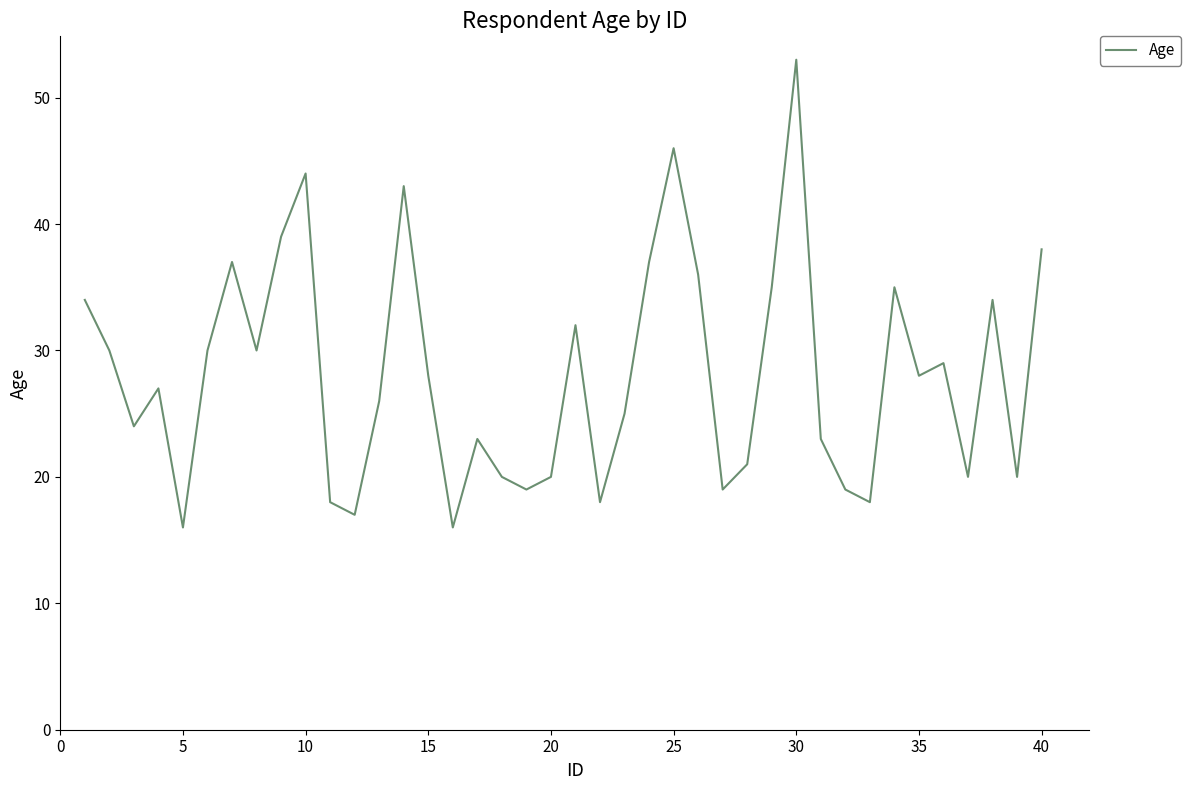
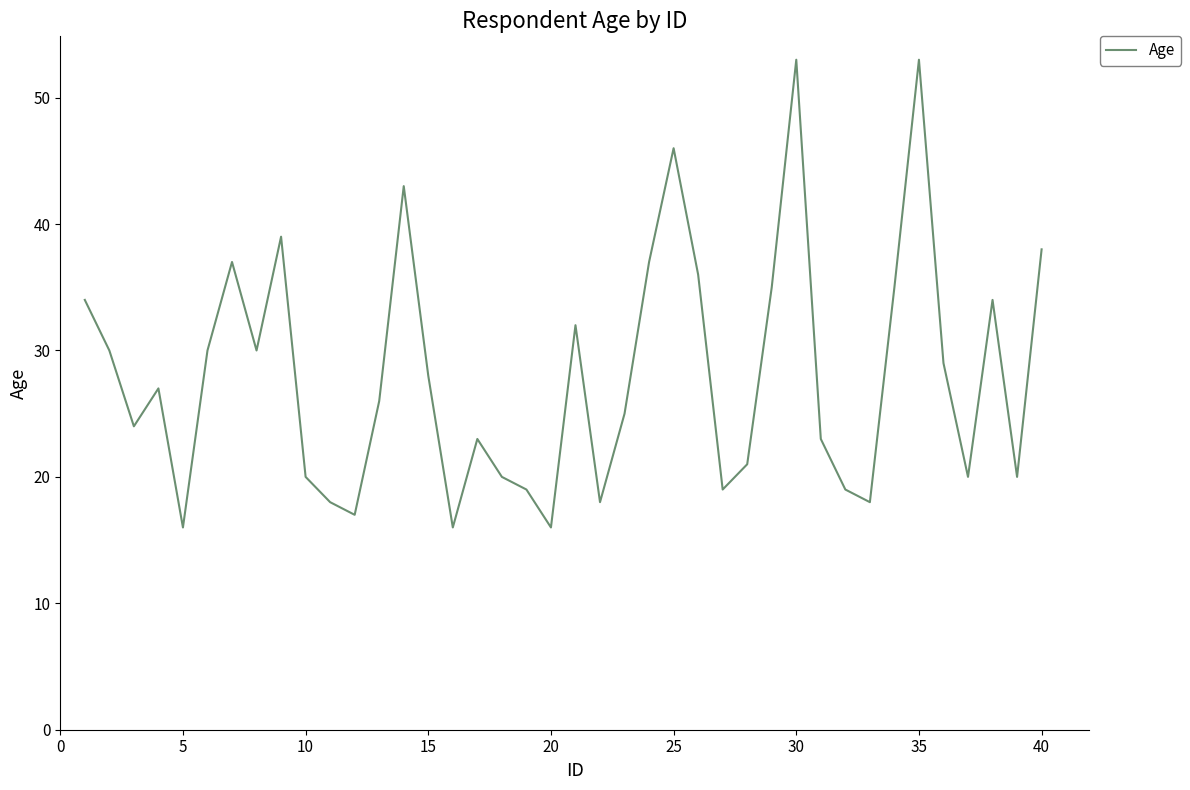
10: 44 -> 20
20: 20 -> 16
35: 28 -> 53
